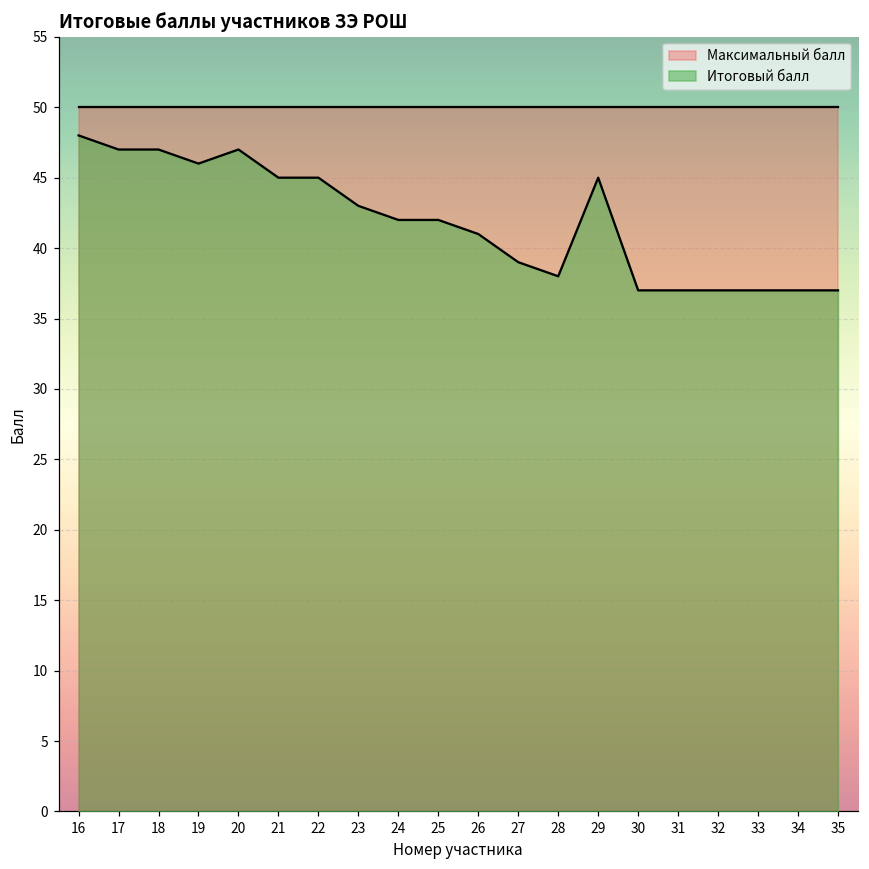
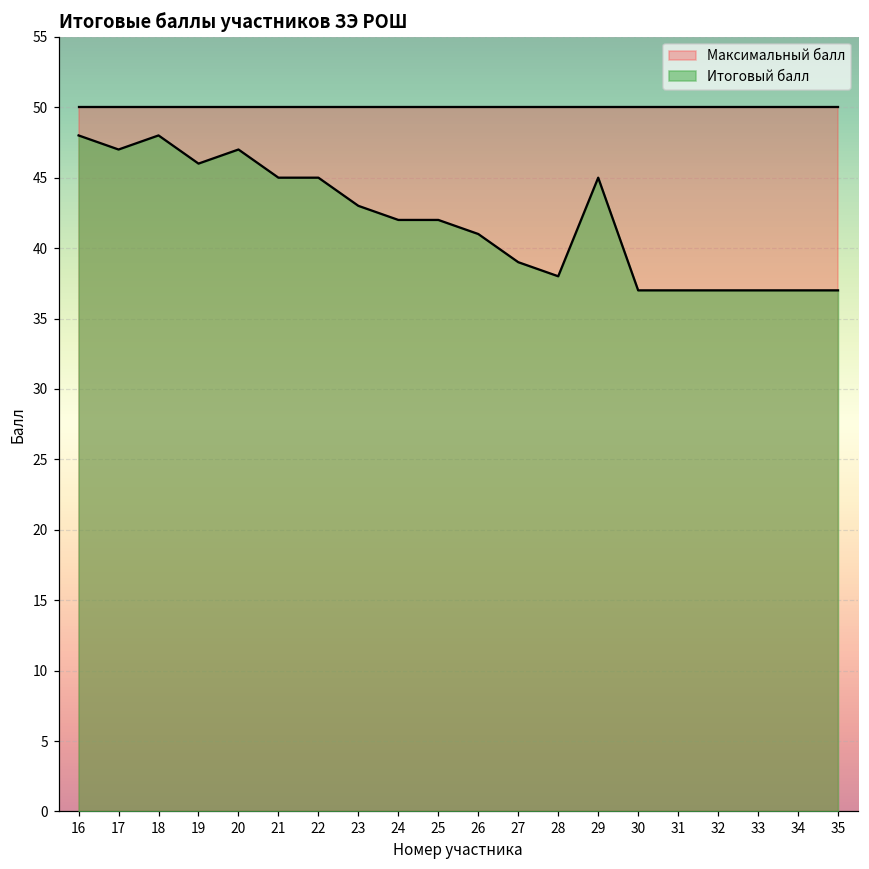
Итоговый балл, 18: 47 -> 48
